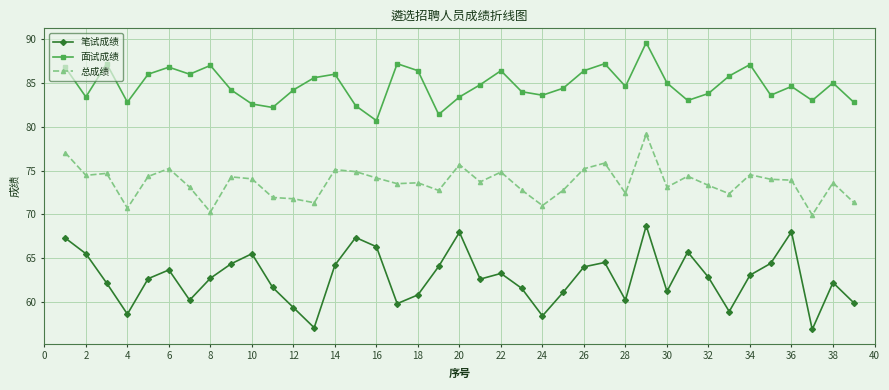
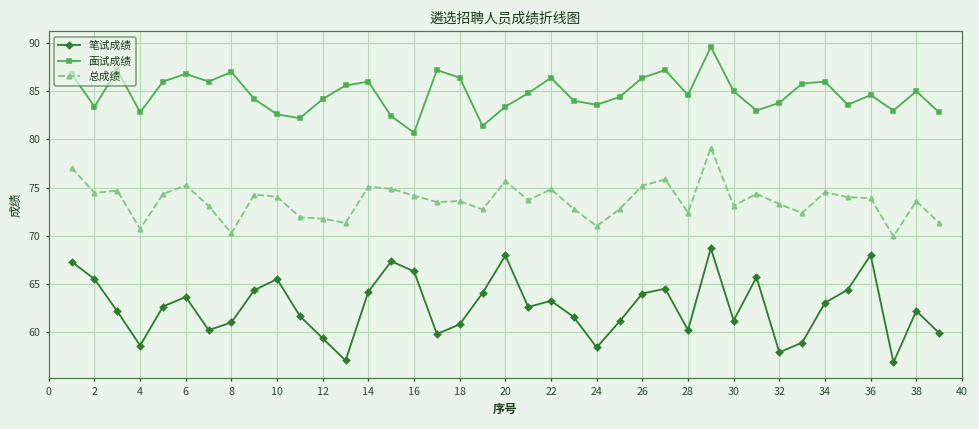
笔试成绩, 8: 63 -> 61
笔试成绩, 32: 63 -> 58
面试成绩, 34: 87 -> 86
